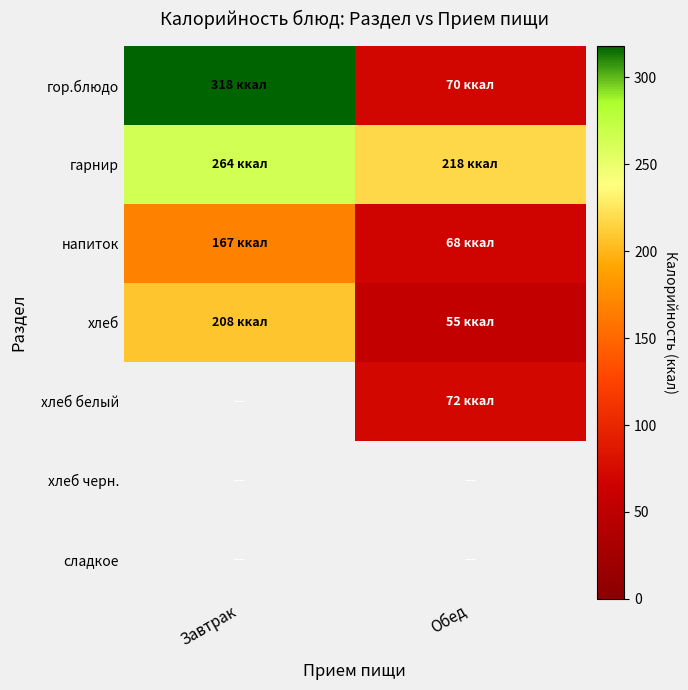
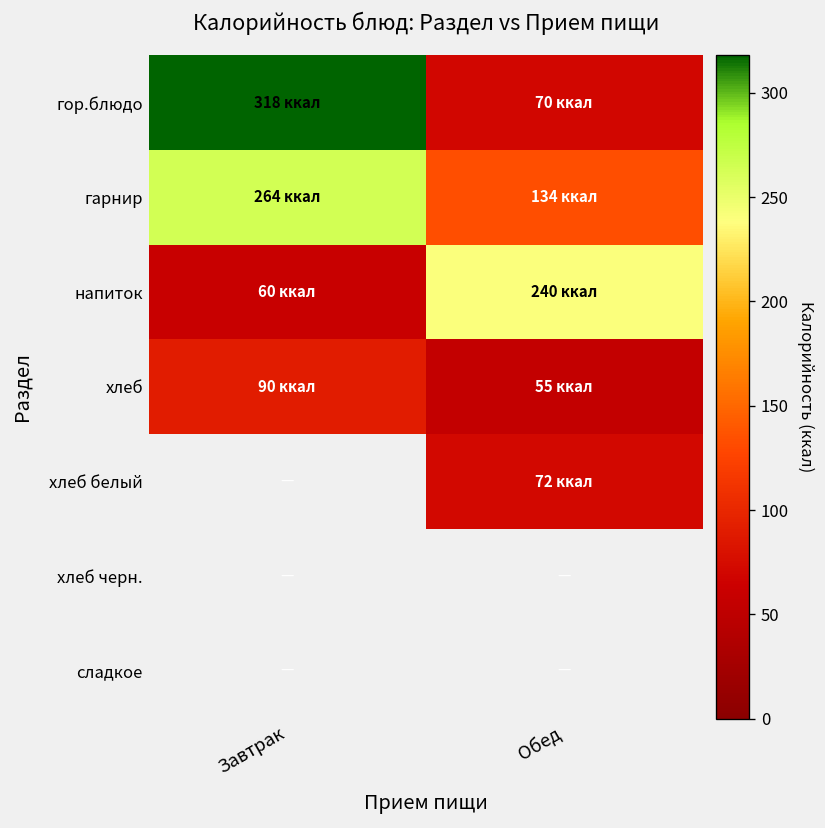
гарнир, Обед: 218 -> 134
напиток, Завтрак: 167 -> 60
напиток, Обед: 68 -> 240
хлеб, Завтрак: 208 -> 90
